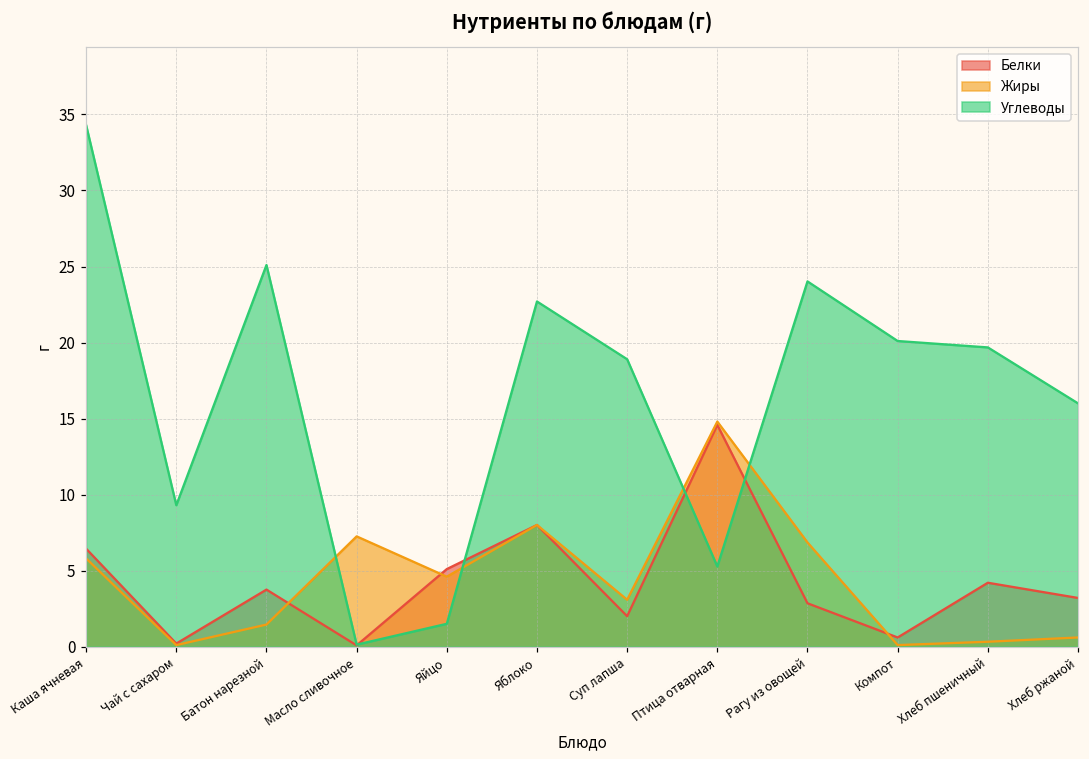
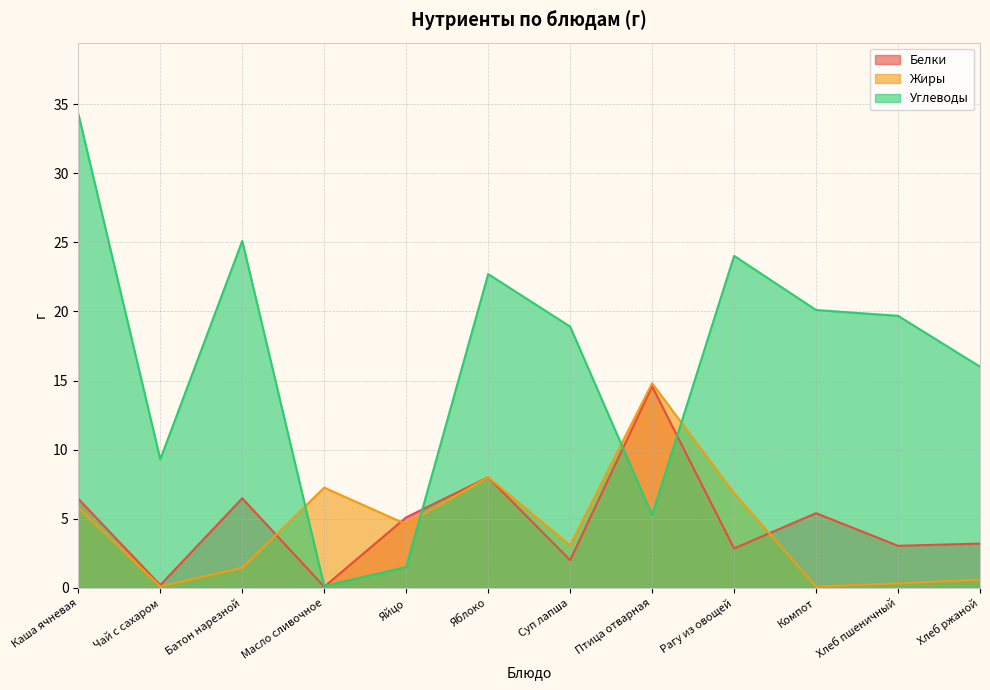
Белки, Батон нарезной: 3.8 -> 6.5
Белки, Компот: 0.6 -> 5.4
Белки, Хлеб пшеничный: 4.2 -> 3.0
